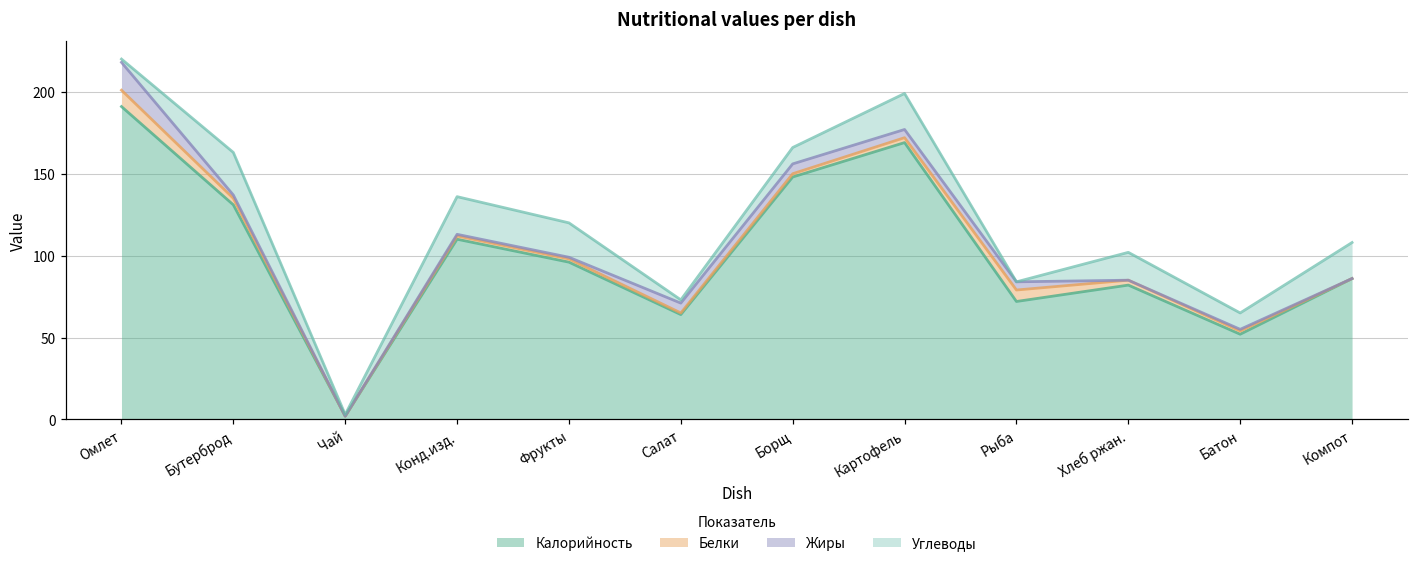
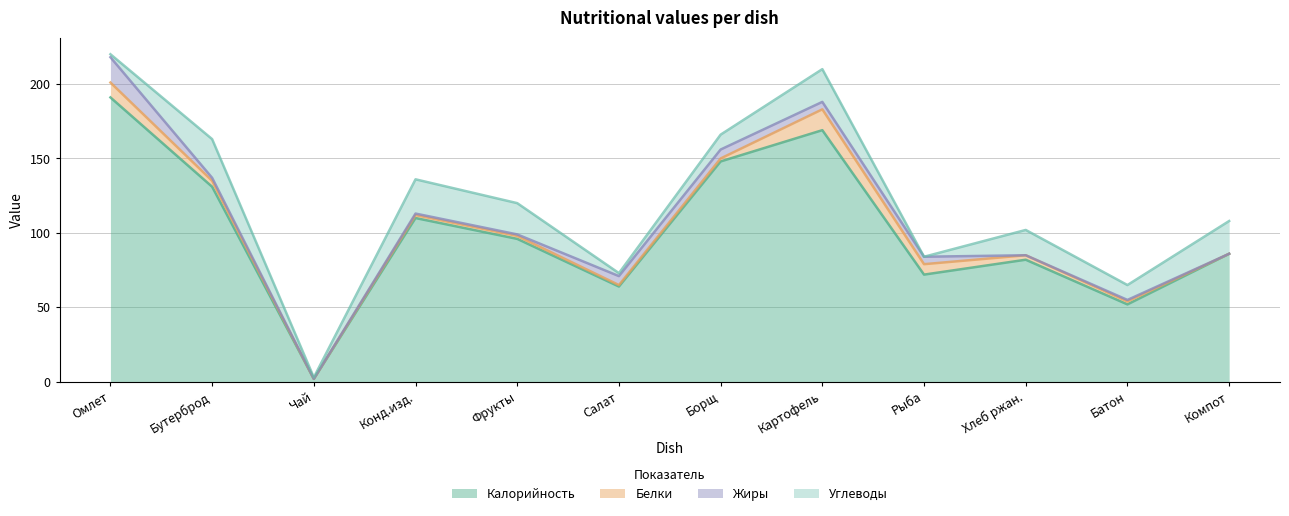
Белки, Картофель: 3 -> 14
